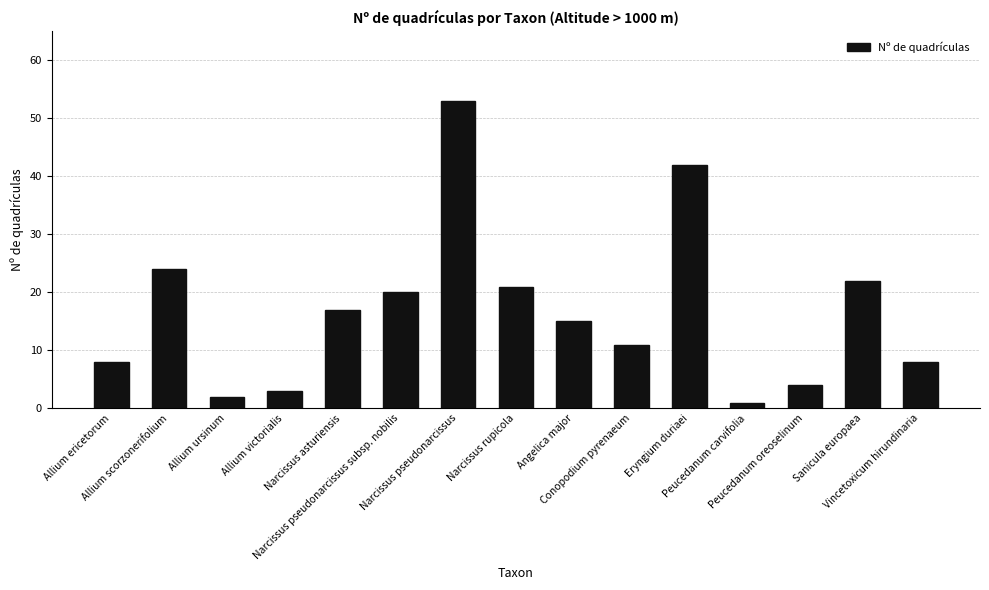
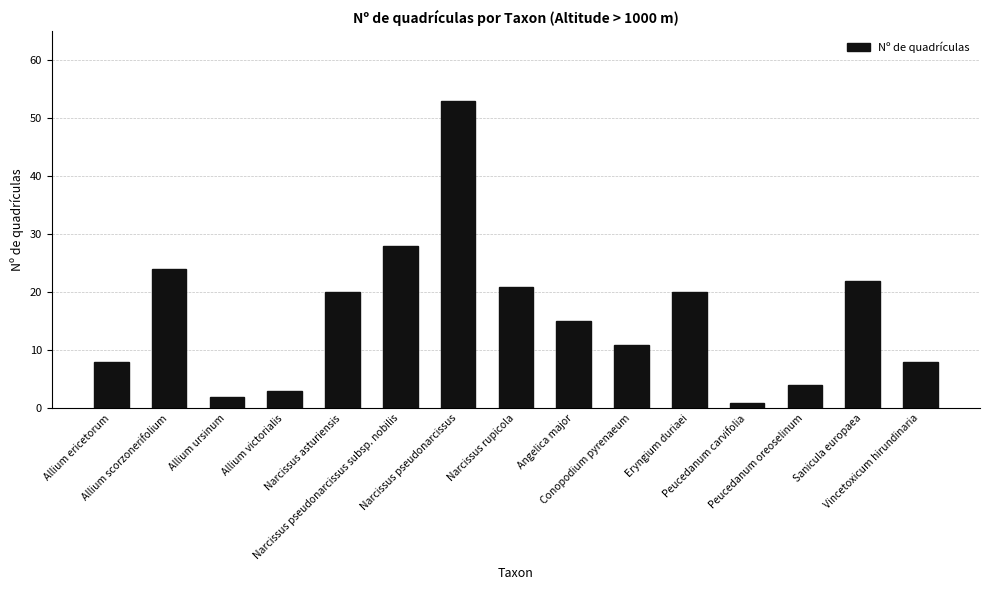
Narcissus asturiensis: 17 -> 20
Narcissus pseudonarcissus subsp. nobilis: 20 -> 28
Eryngium duriaei: 42 -> 20
